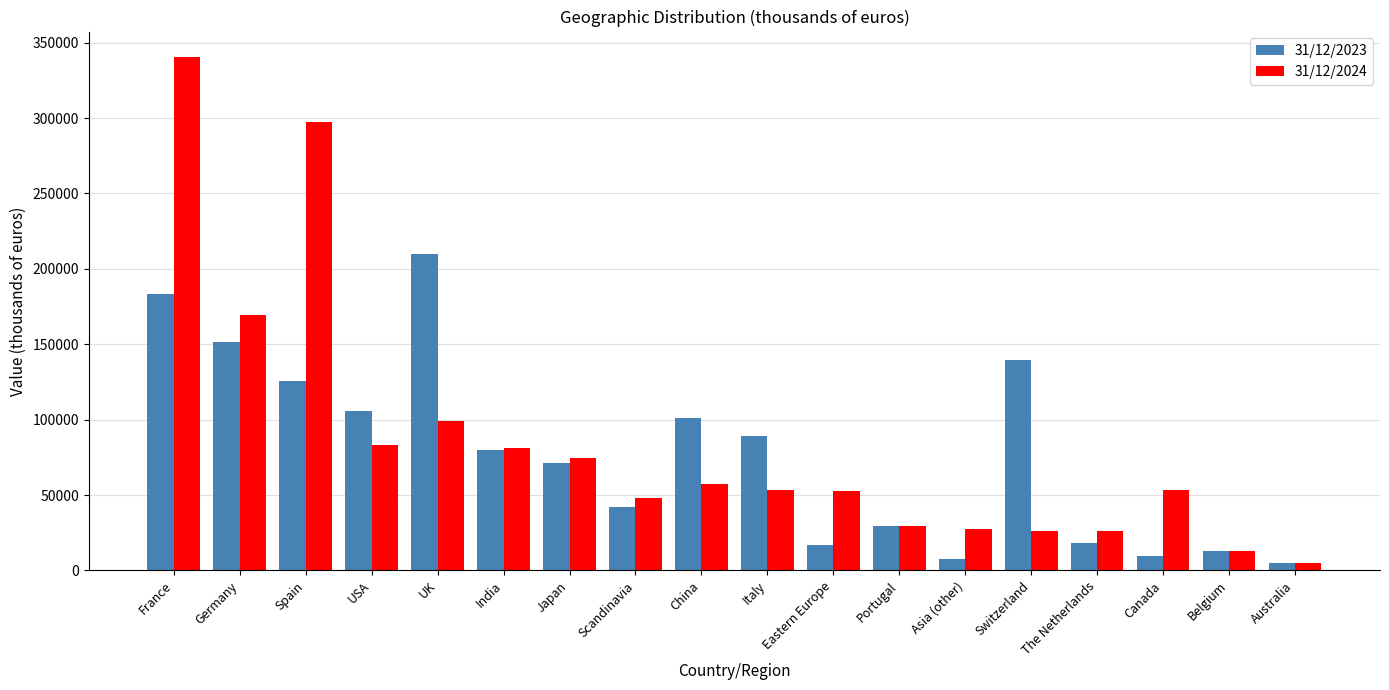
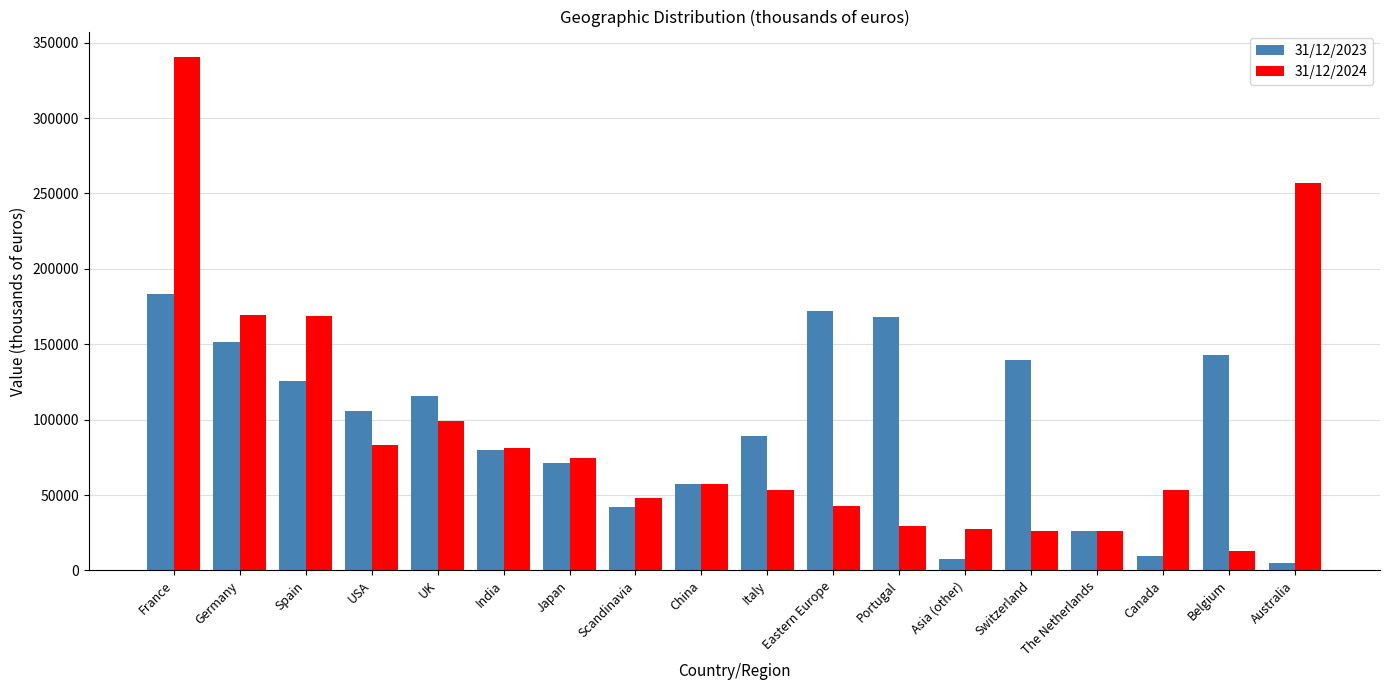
31/12/2024, Spain: 298000 -> 169000
31/12/2023, UK: 210000 -> 116000
31/12/2023, China: 101000 -> 57000
31/12/2023, Eastern Europe: 17000 -> 172000
31/12/2024, Eastern Europe: 53000 -> 43000
31/12/2023, Portugal: 29000 -> 168000
31/12/2023, The Netherlands: 18000 -> 26000
31/12/2023, Belgium: 13000 -> 143000
31/12/2024, Australia: 5000 -> 257000
